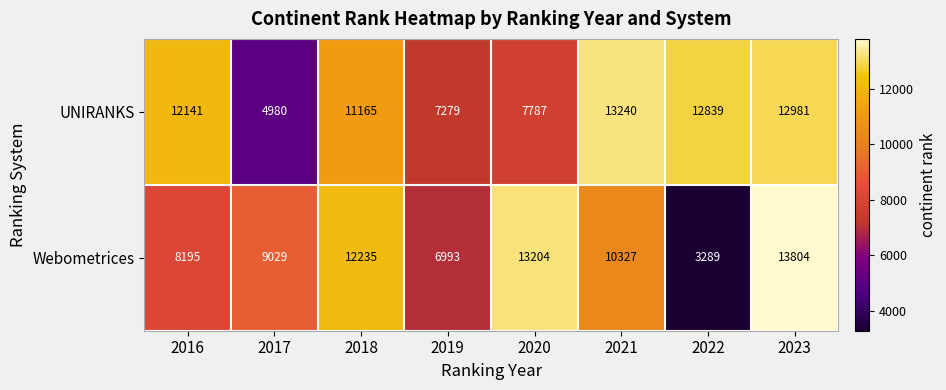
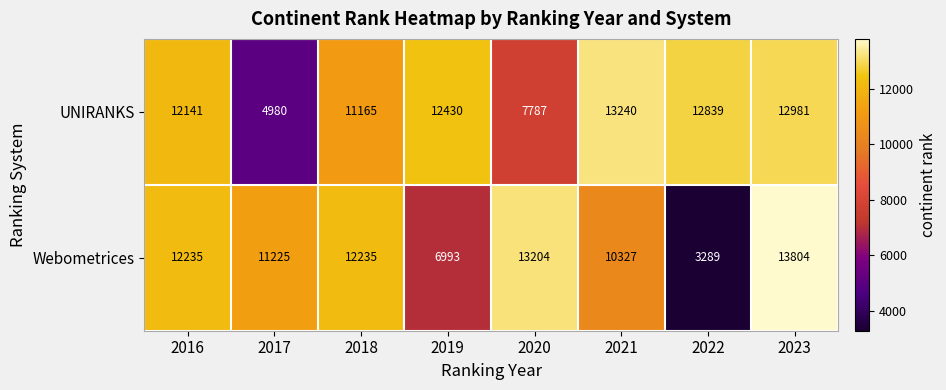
UNIRANKS, 2019: 7279 -> 12430
Webometrices, 2016: 8195 -> 12235
Webometrices, 2017: 9029 -> 11225
